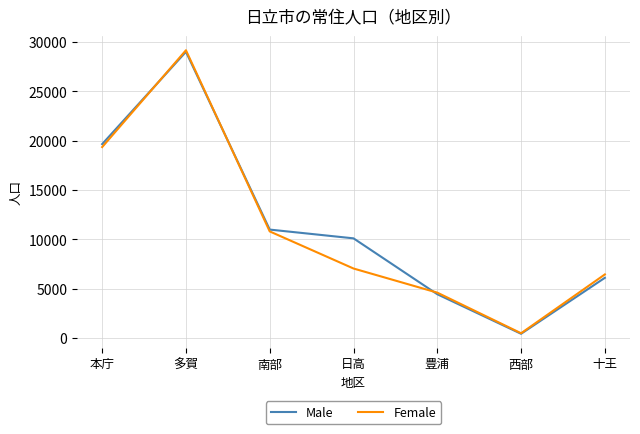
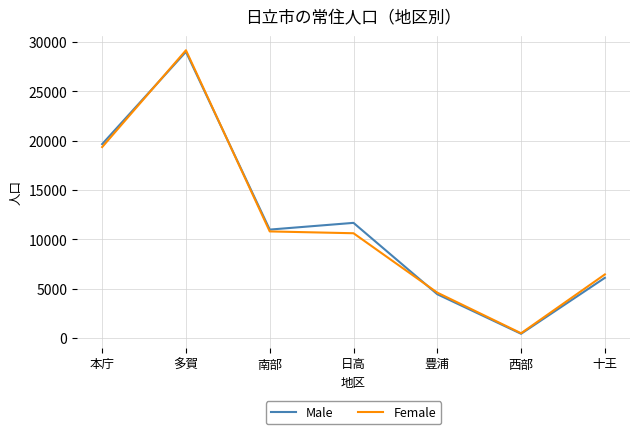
Male, 日高: 10000 -> 12000
Female, 日高: 7000 -> 11000
